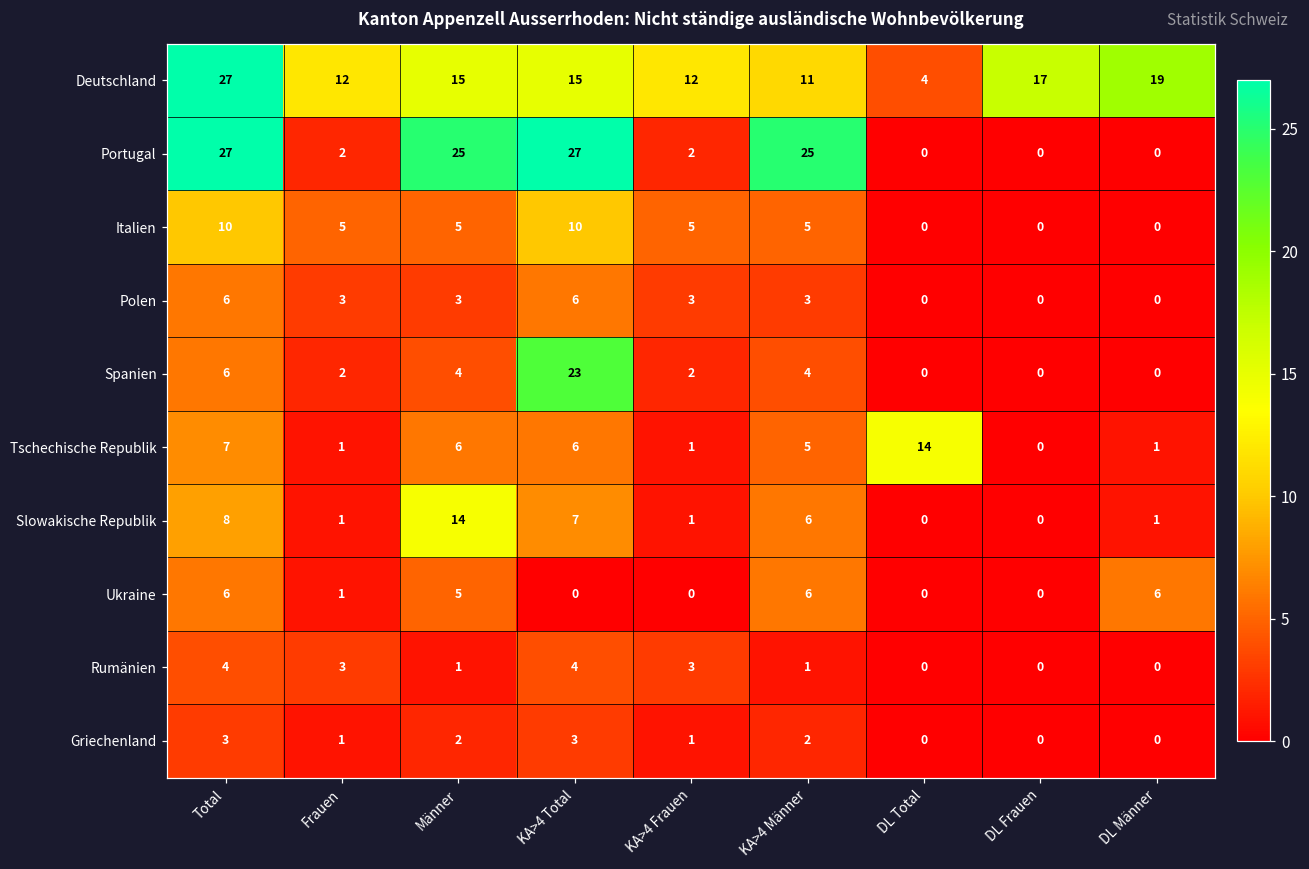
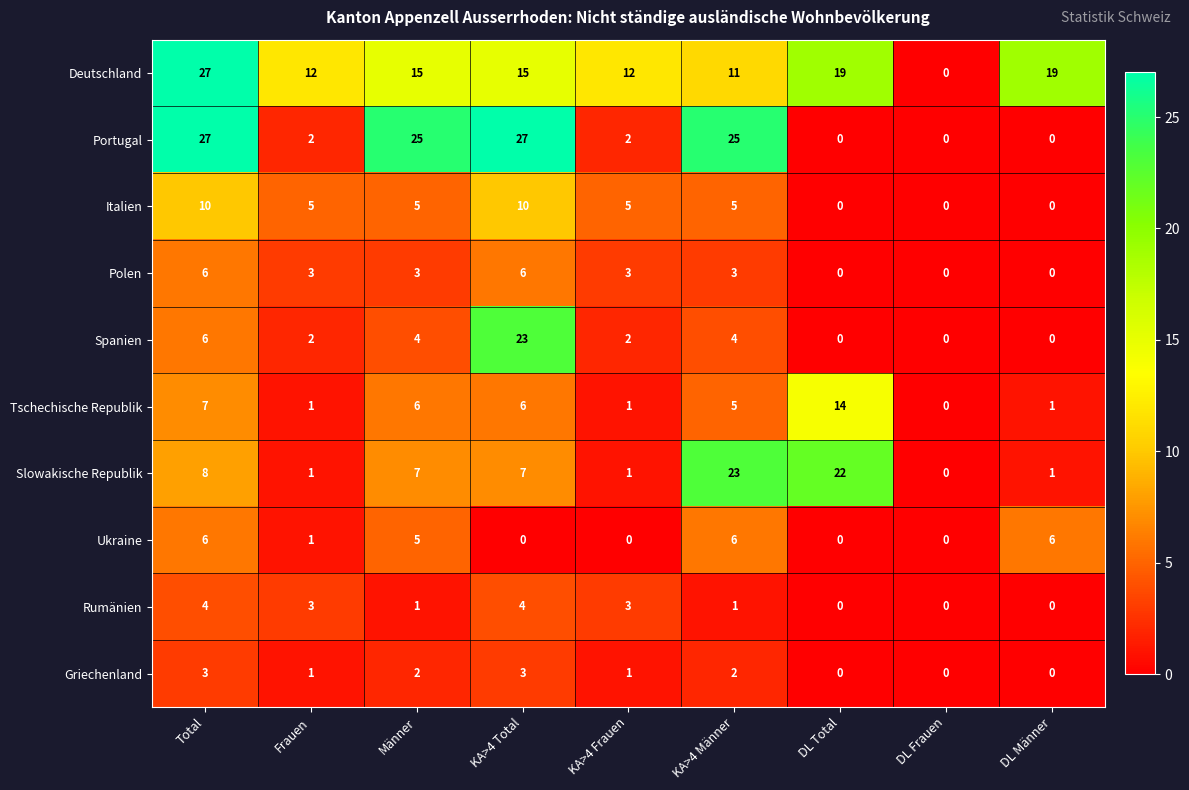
Deutschland, DL Total: 4 -> 19
Deutschland, DL Frauen: 17 -> 0
Slowakische Republik, Männer: 14 -> 7
Slowakische Republik, KA>4 Männer: 6 -> 23
Slowakische Republik, DL Total: 0 -> 22
